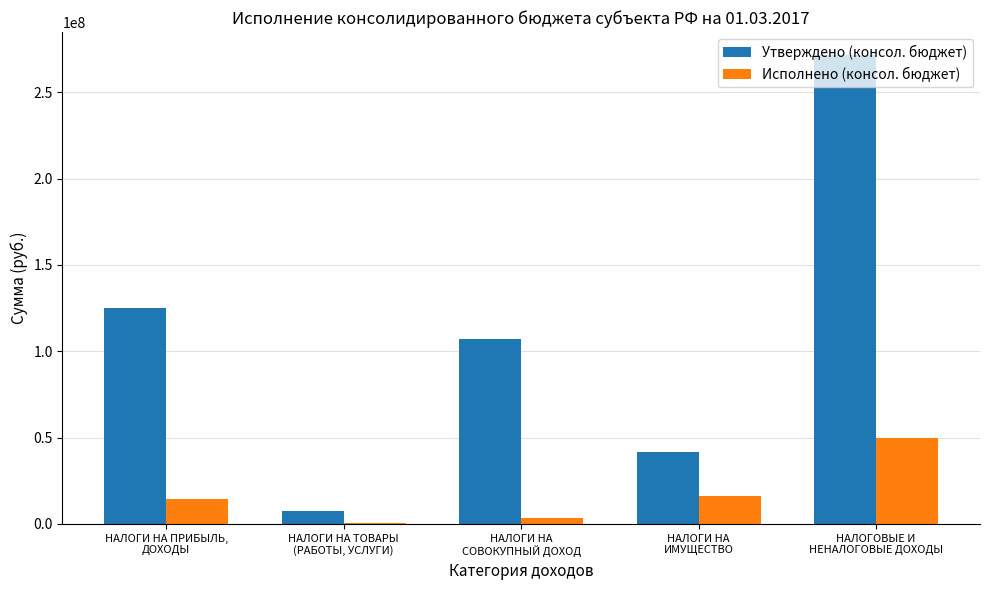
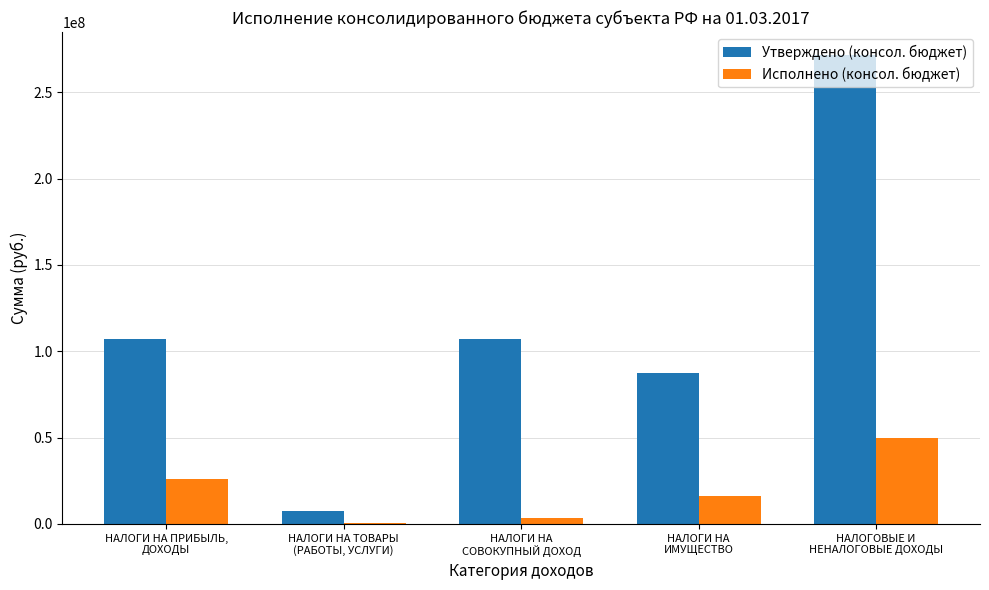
Утверждено (консол. бюджет), НАЛОГИ НА ПРИБЫЛЬ, ДОХОДЫ: 125000000 -> 107000000
Исполнено (консол. бюджет), НАЛОГИ НА ПРИБЫЛЬ, ДОХОДЫ: 15000000 -> 26000000
Утверждено (консол. бюджет), НАЛОГИ НА ИМУЩЕСТВО: 42000000 -> 87000000
